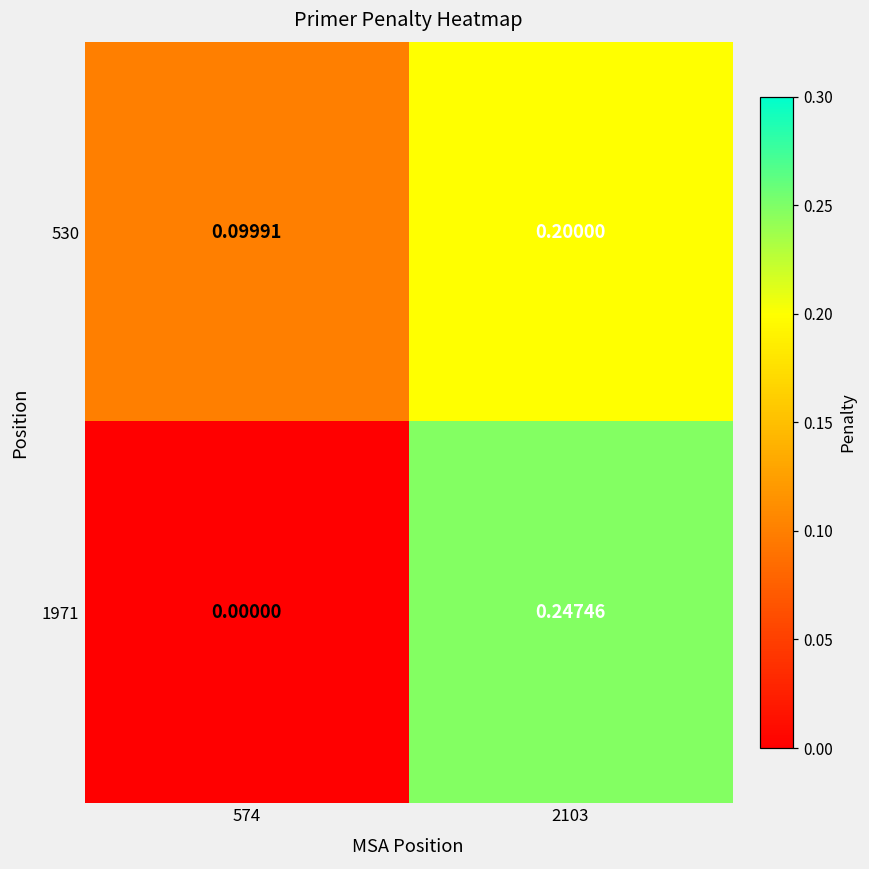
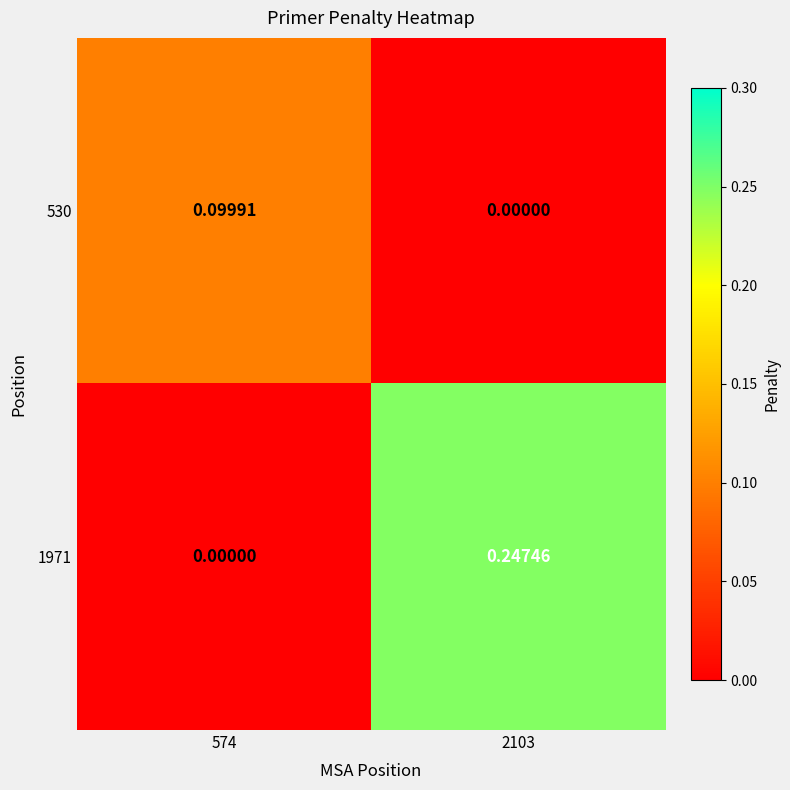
530, 2103: 0.20000 -> 0.00000
